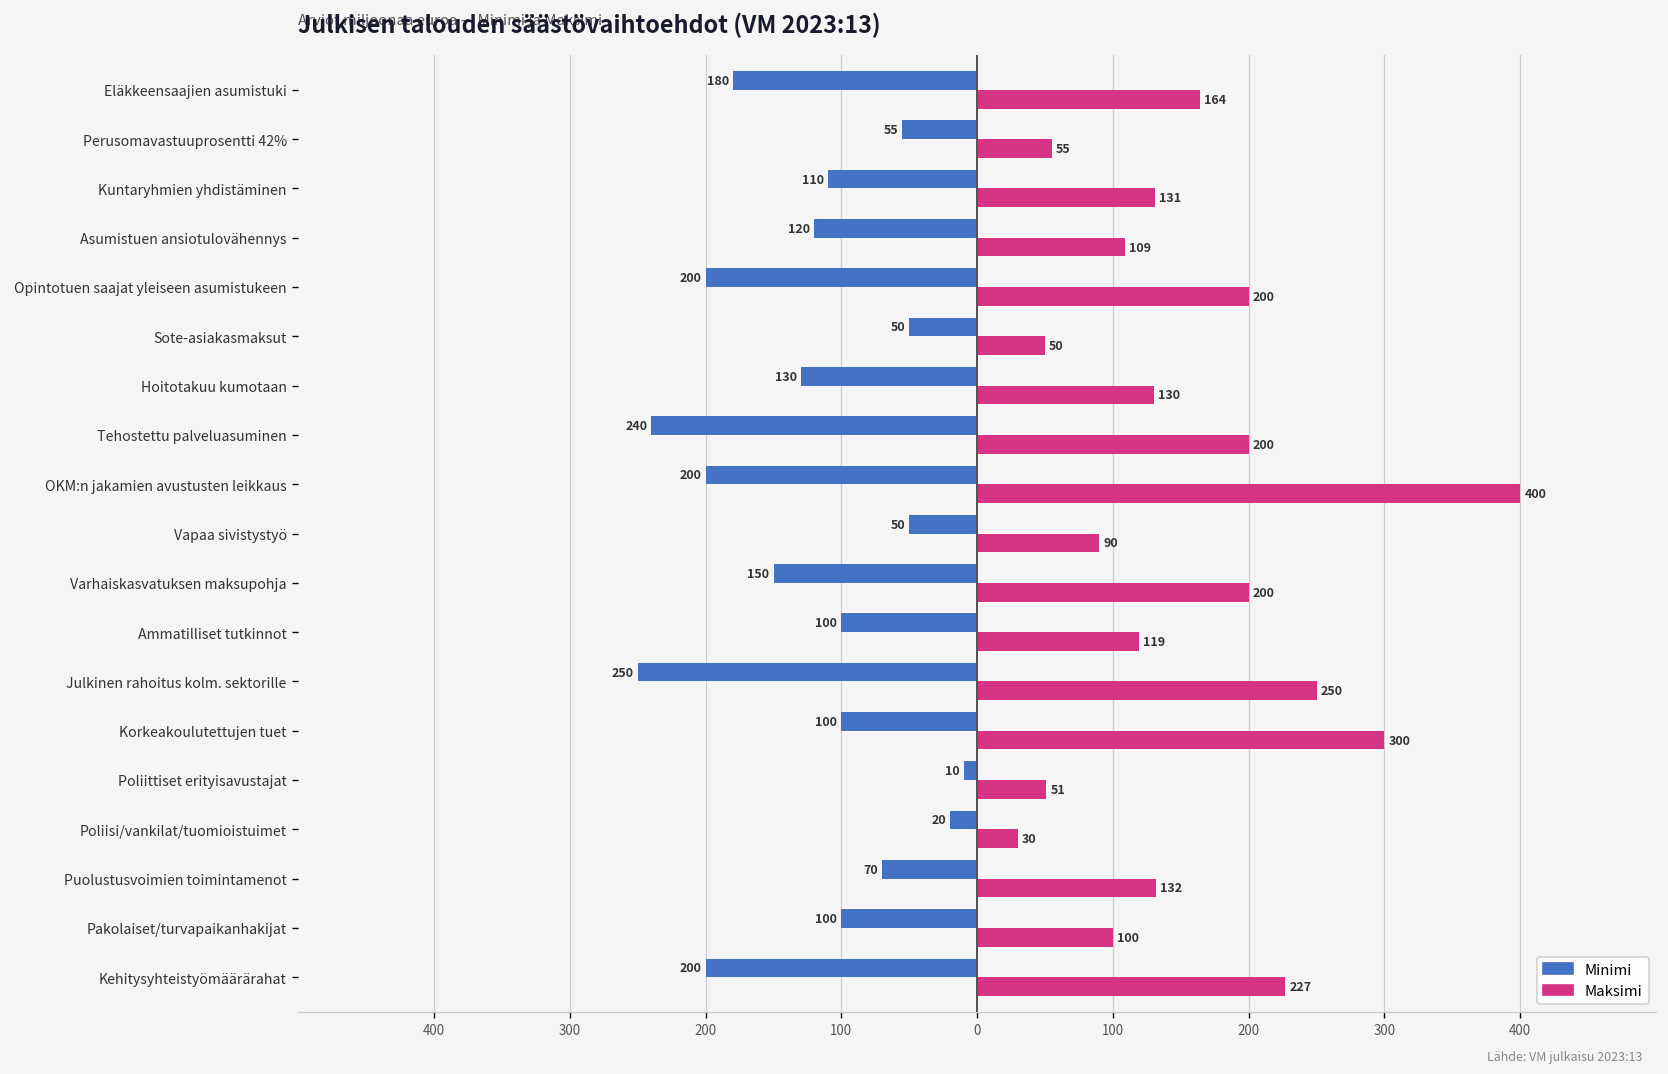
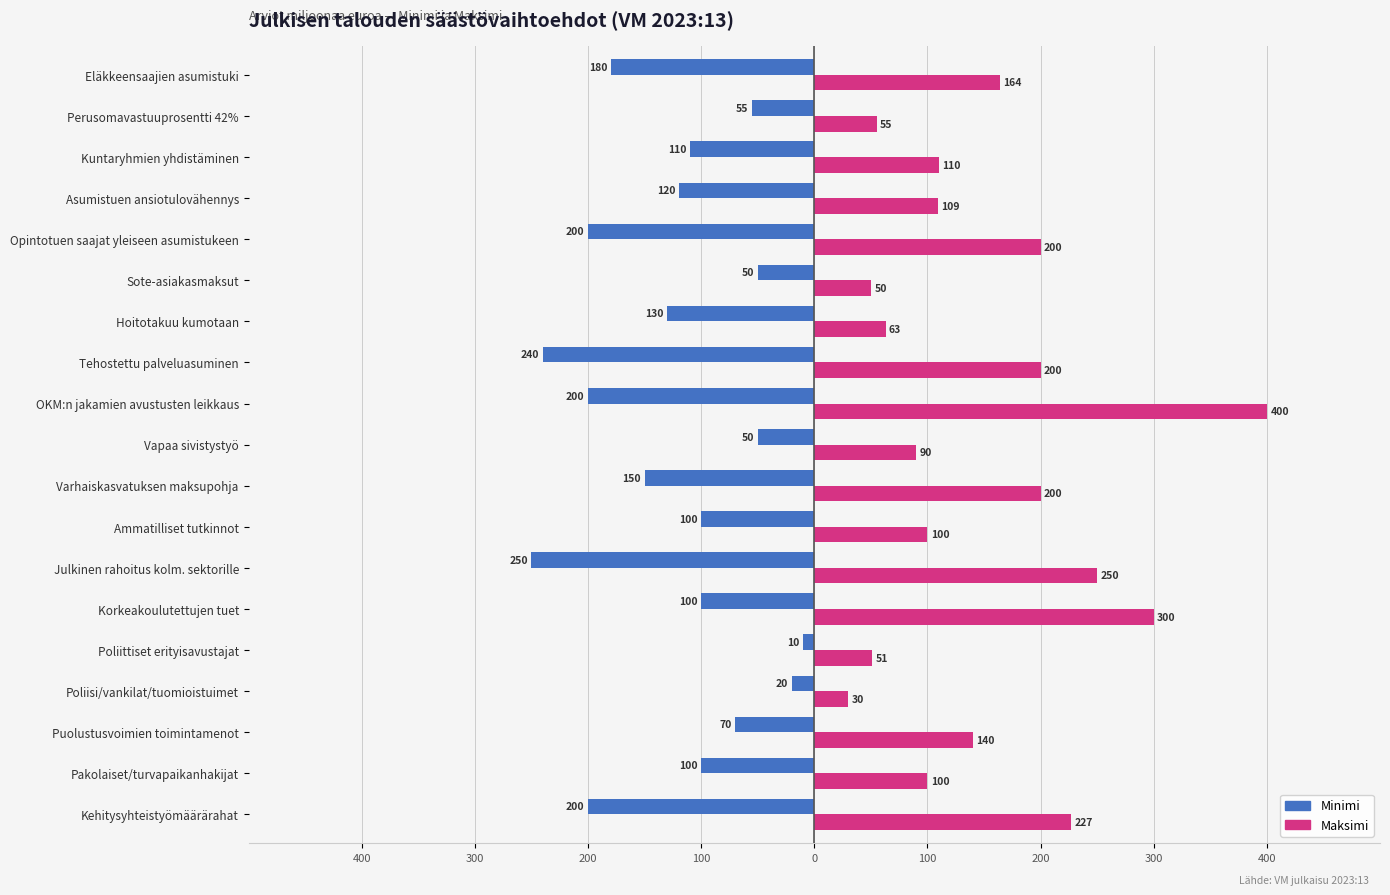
Maksimi, Kuntaryhmien yhdistäminen: 131 -> 110
Maksimi, Hoitotakuu kumotaan: 130 -> 63
Maksimi, Ammatilliset tutkinnot: 119 -> 100
Maksimi, Puolustusvoimien toimintamenot: 132 -> 140
